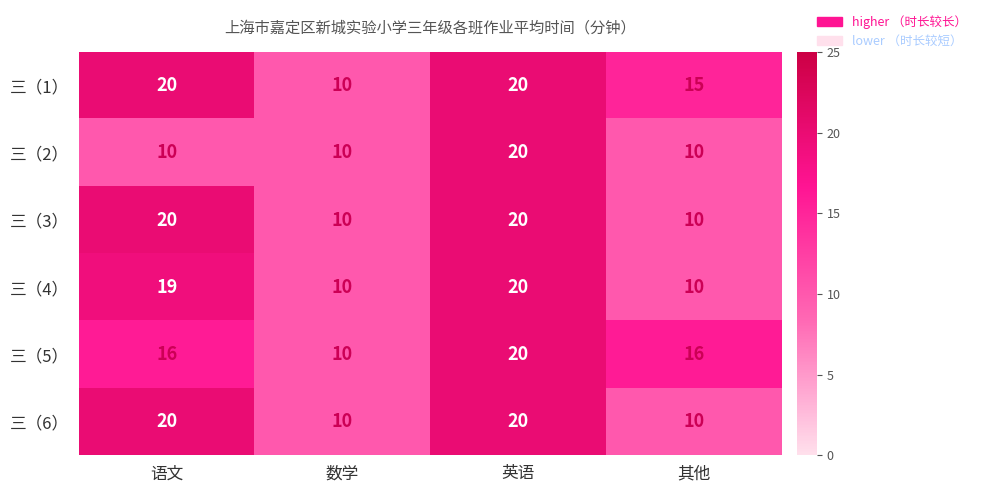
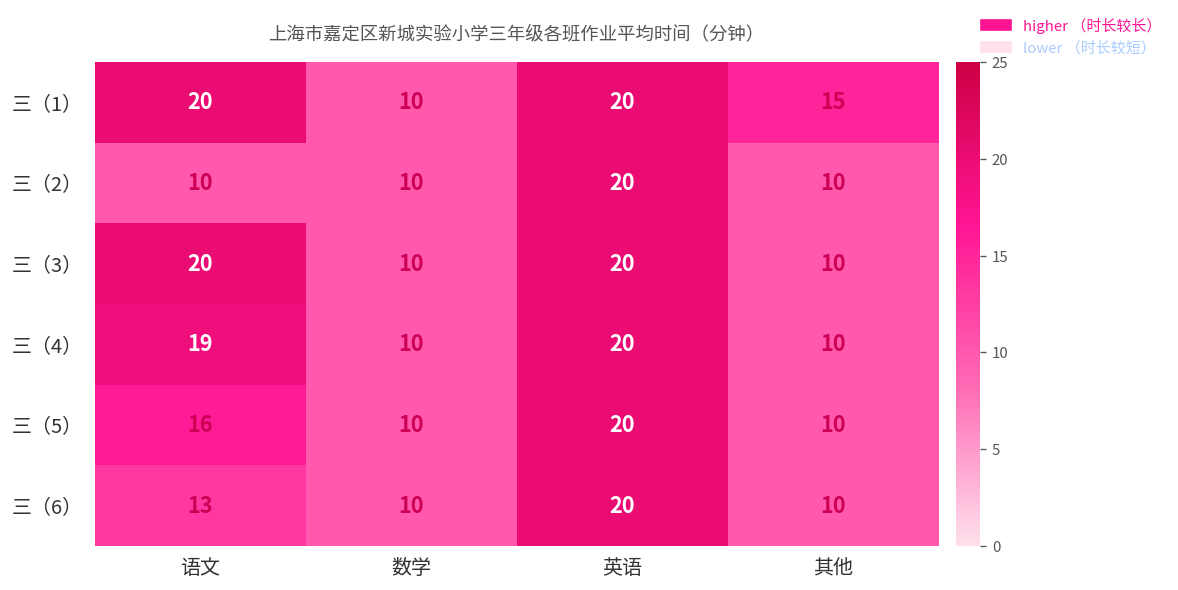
三（5）, 其他: 16 -> 10
三（6）, 语文: 20 -> 13
